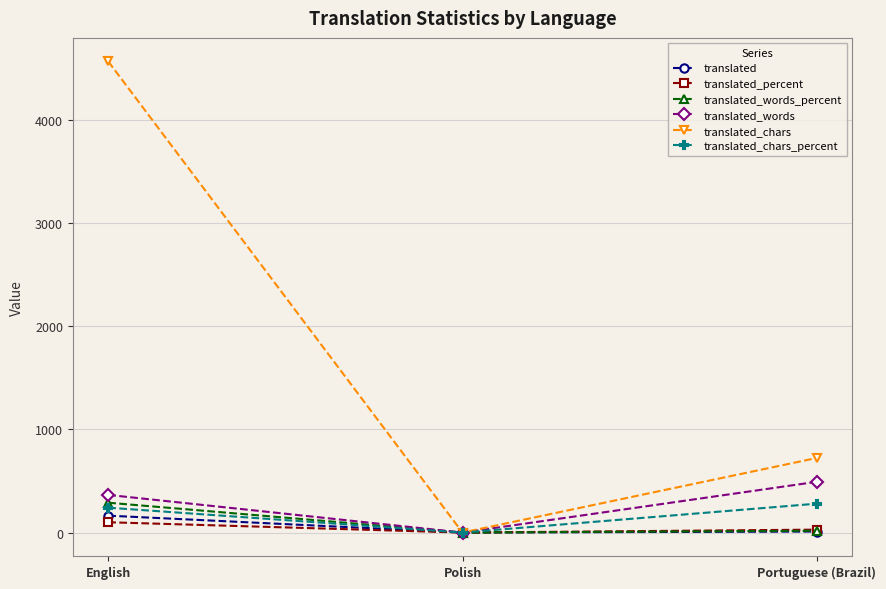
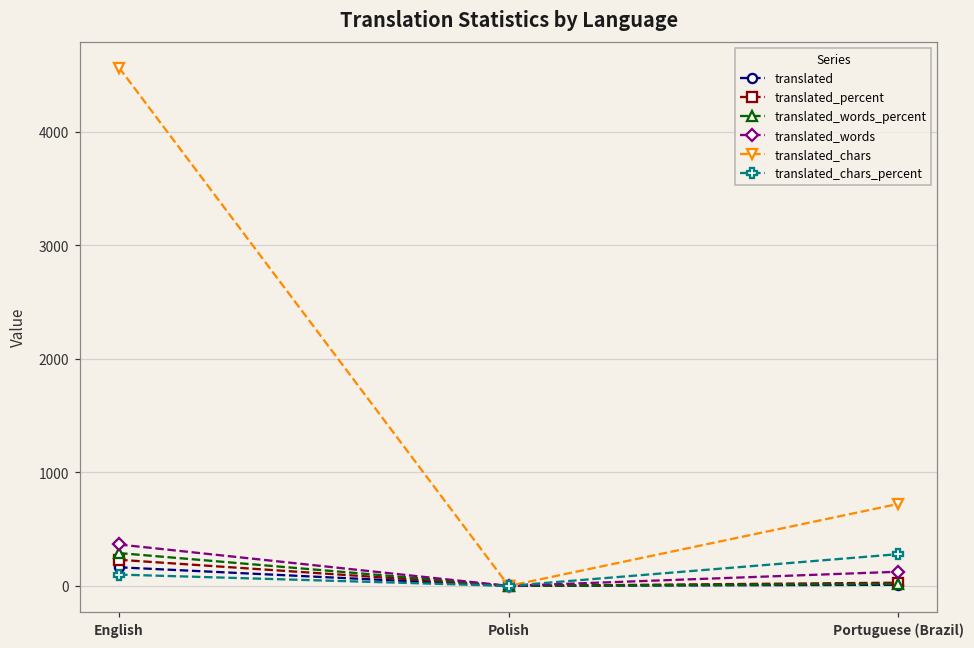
translated_percent, English: 100 -> 230
translated_chars_percent, English: 240 -> 100
translated_words, Portuguese (Brazil): 490 -> 130
